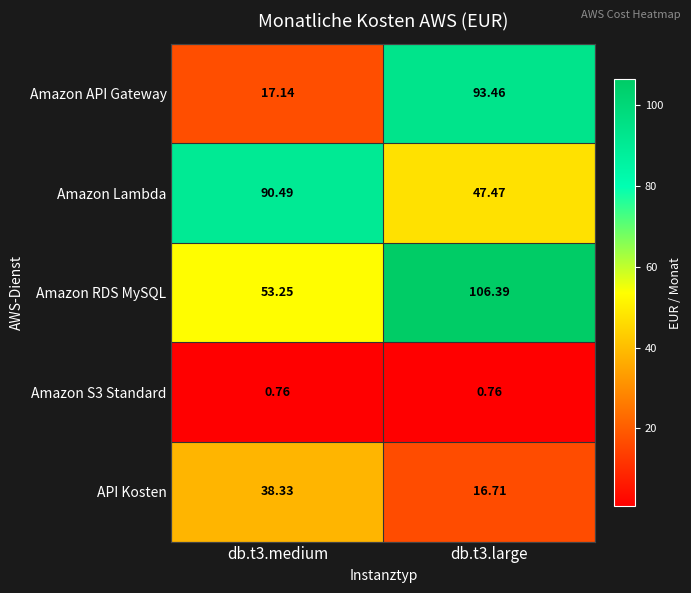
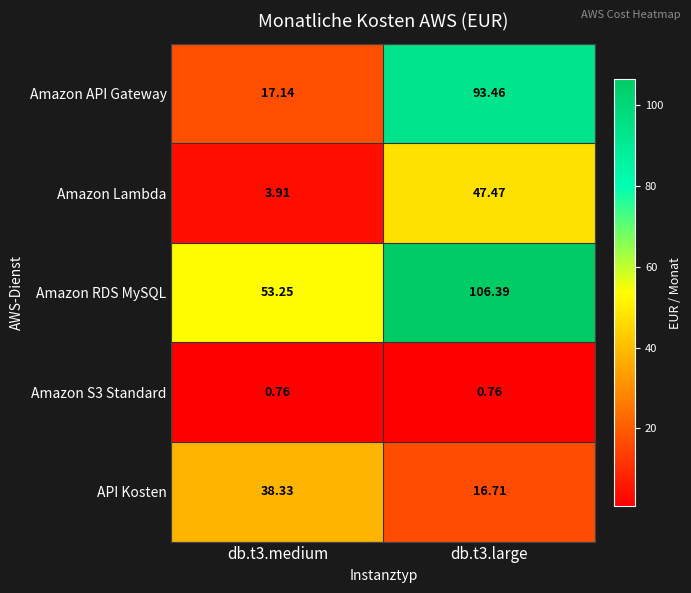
Amazon Lambda, db.t3.medium: 90.49 -> 3.91
